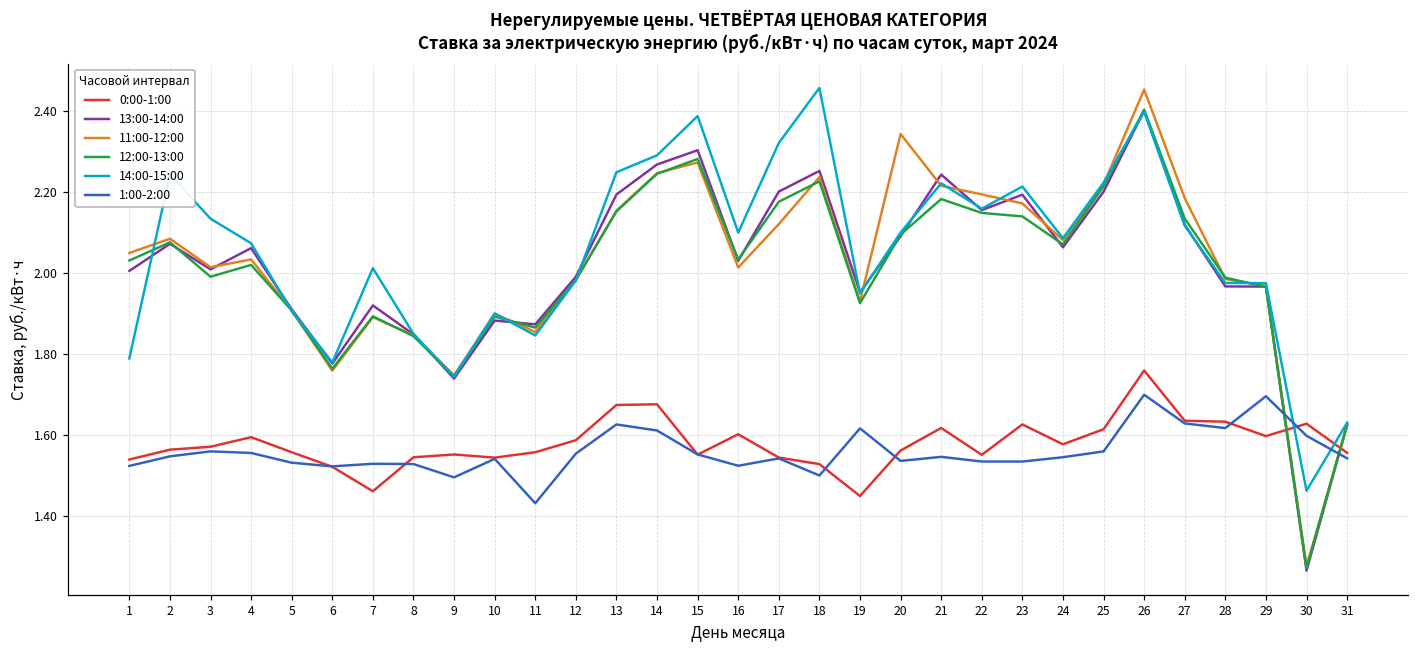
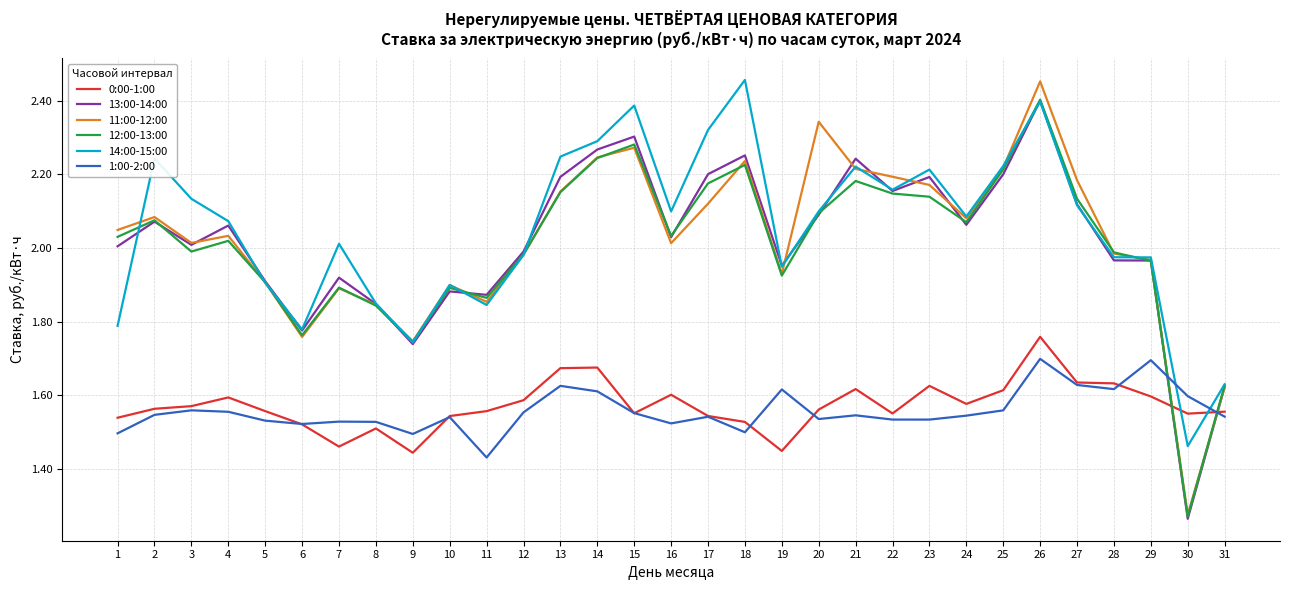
1:00-2:00, 1: 1.52 -> 1.50
0:00-1:00, 8: 1.54 -> 1.51
0:00-1:00, 9: 1.55 -> 1.44
0:00-1:00, 30: 1.63 -> 1.55
